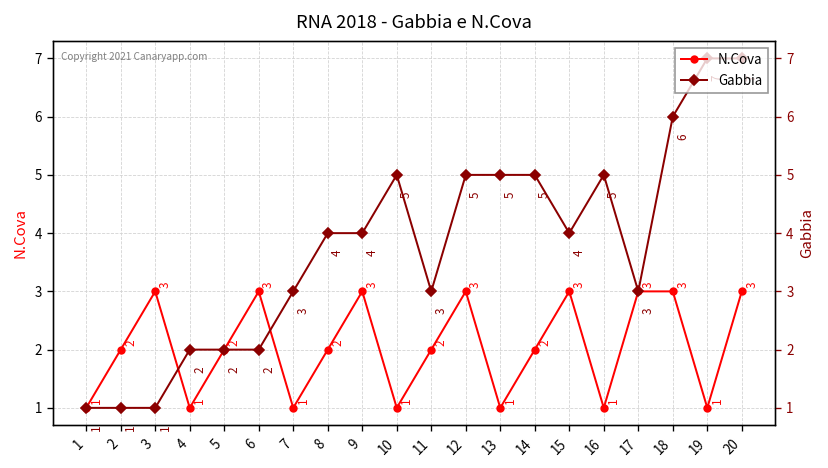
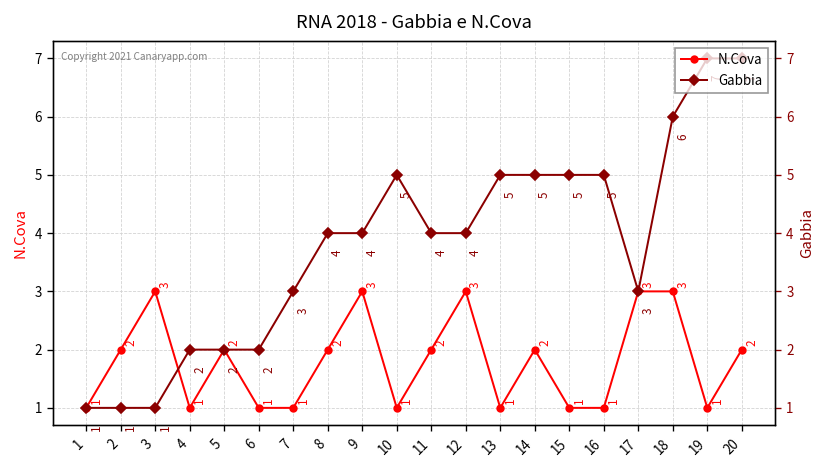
N.Cova, 6: 3 -> 1
Gabbia, 11: 3 -> 4
Gabbia, 12: 5 -> 4
N.Cova, 15: 3 -> 1
Gabbia, 15: 4 -> 5
N.Cova, 20: 3 -> 2
